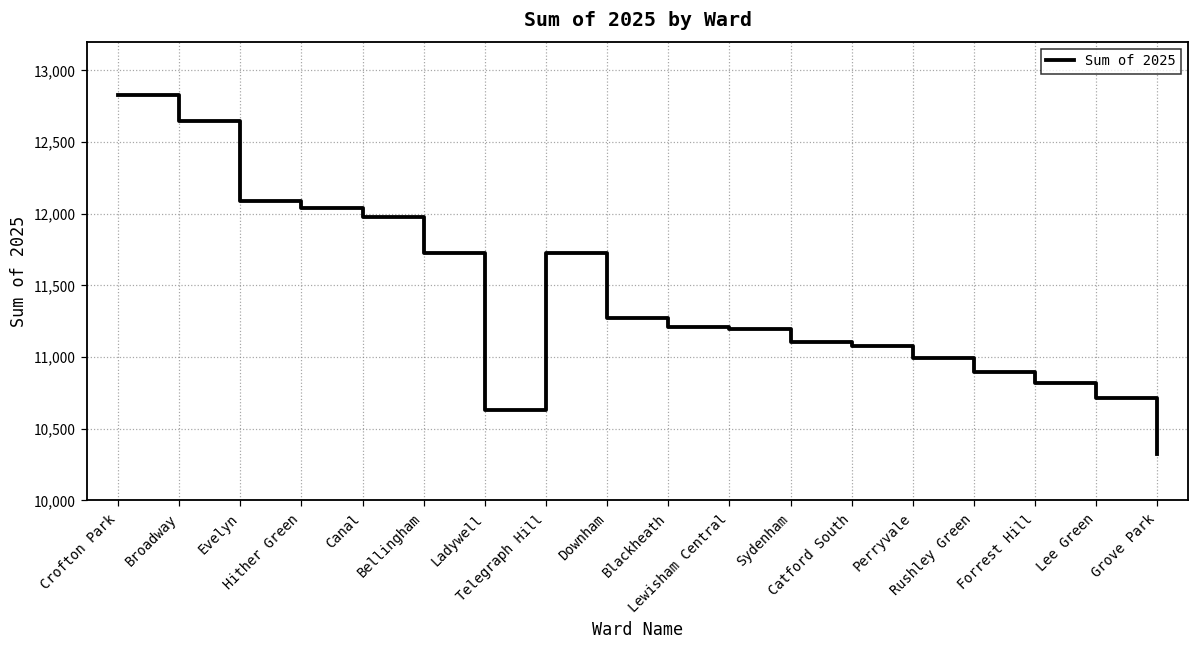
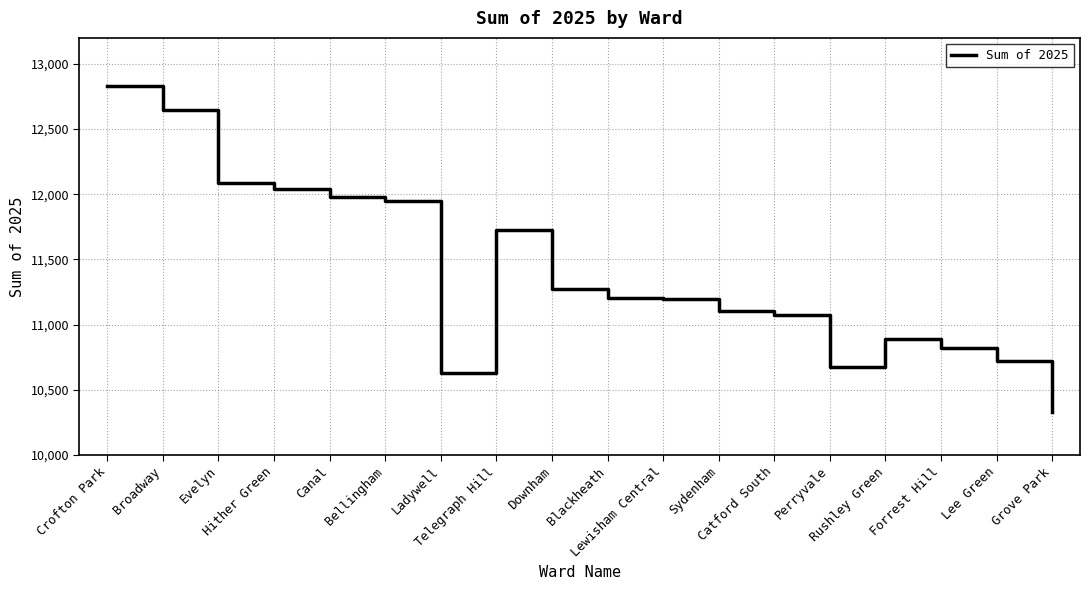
Bellingham: 11,730 -> 11,950
Perryvale: 11,000 -> 10,680
